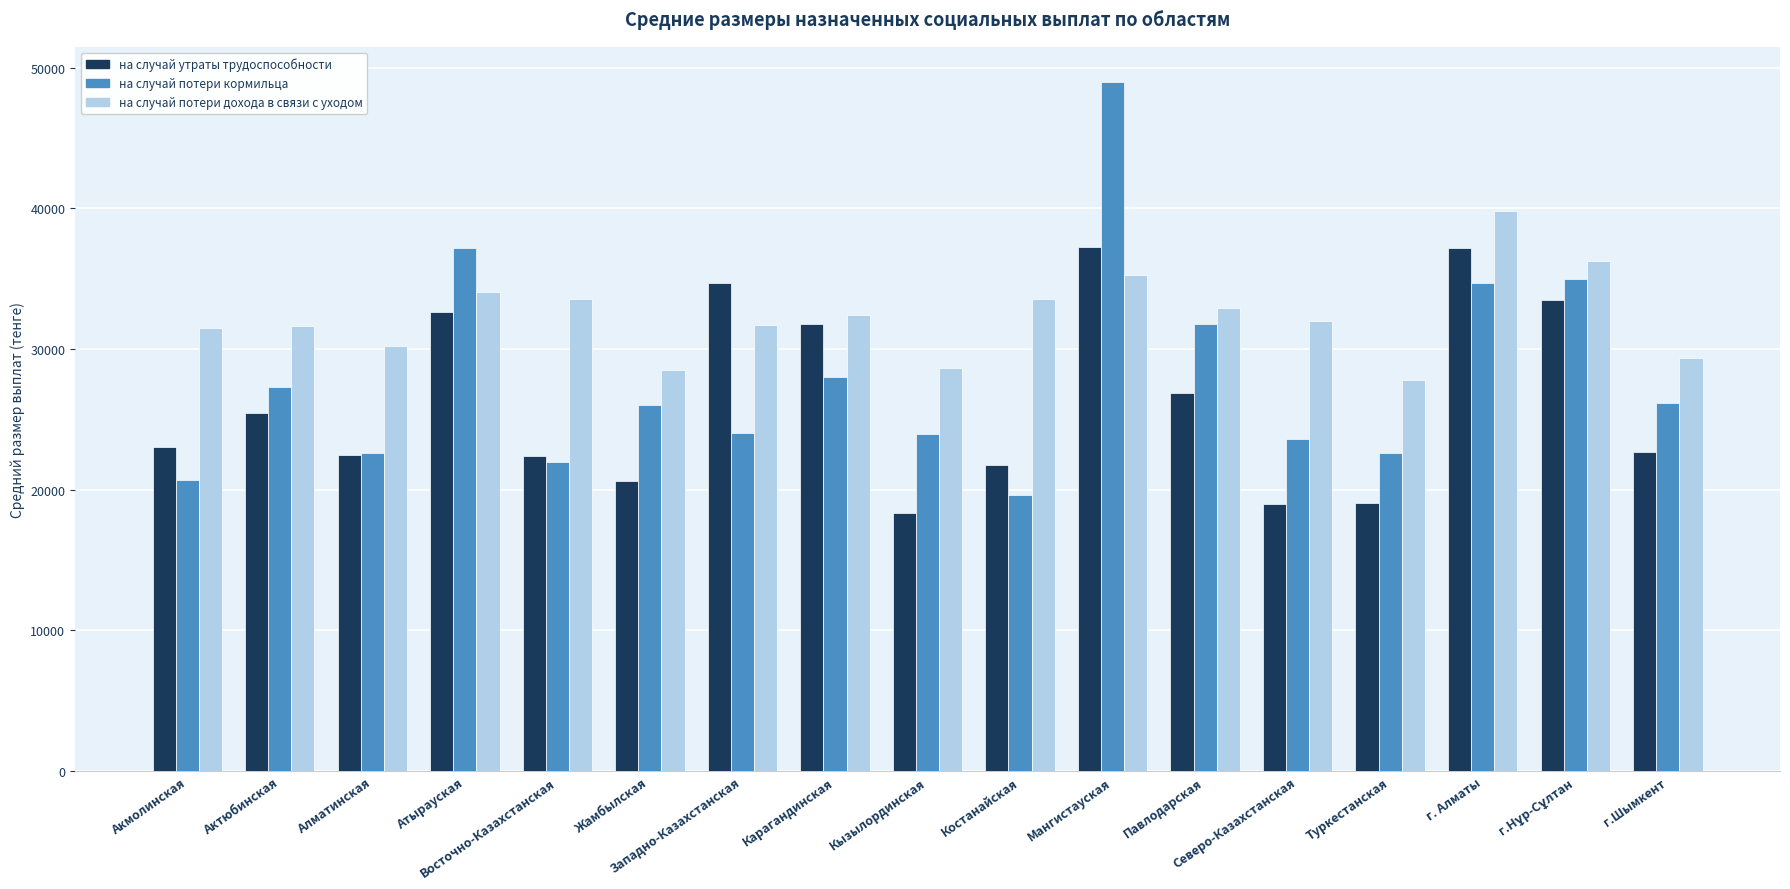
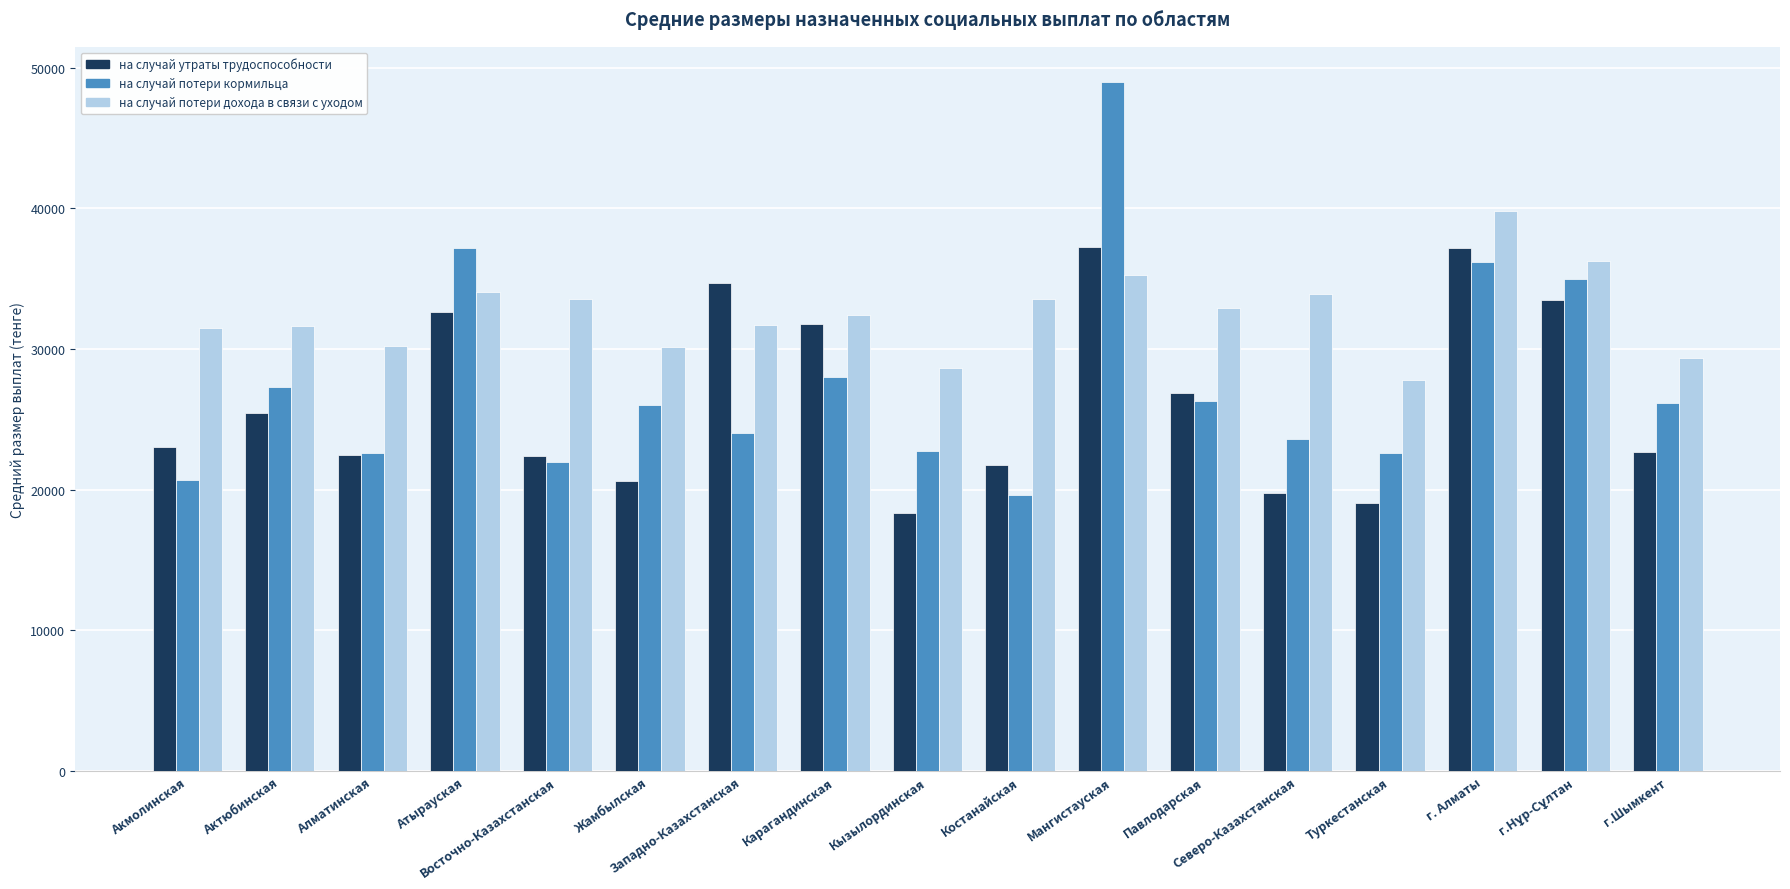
на случай потери дохода в связи с уходом, Жамбылская: 28500 -> 30100
на случай потери кормильца, Кызылординская: 24000 -> 22800
на случай потери кормильца, Павлодарская: 31700 -> 26300
на случай утраты трудоспособности, Северо-Казахстанская: 19000 -> 19700
на случай потери дохода в связи с уходом, Северо-Казахстанская: 32000 -> 33900
на случай потери кормильца, г. Алматы: 34700 -> 36200
